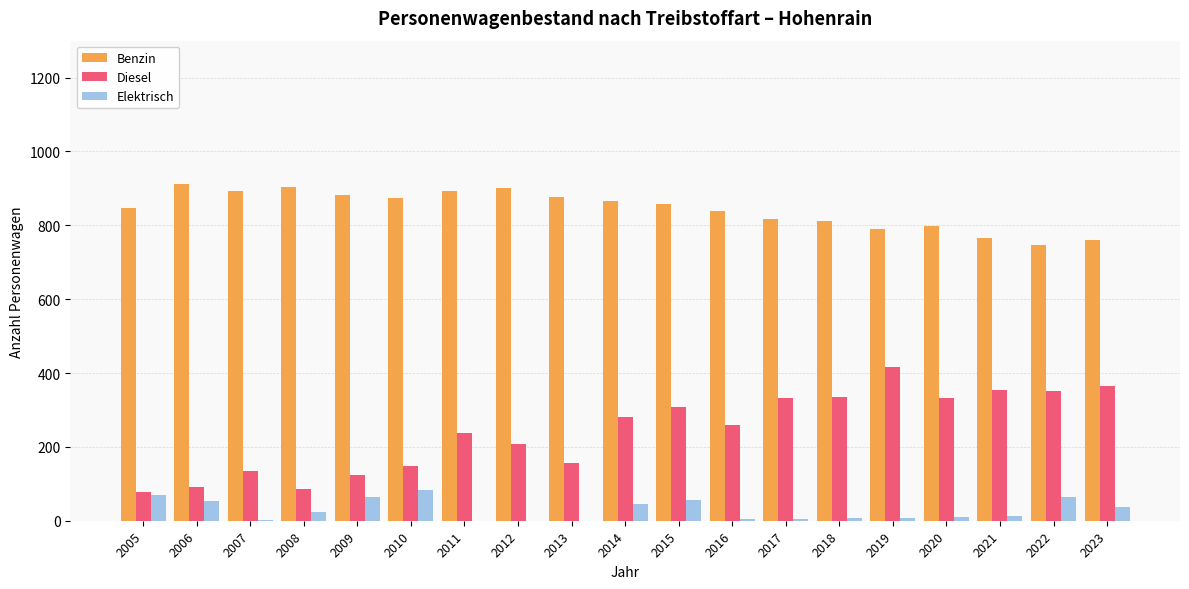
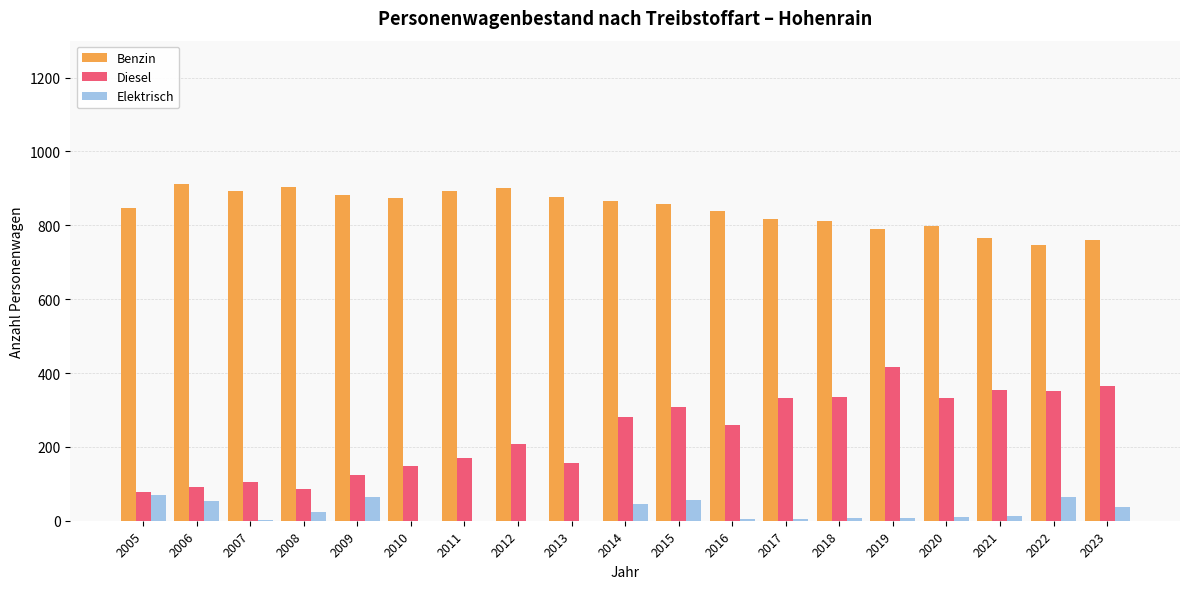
Diesel, 2007: 130 -> 110
Elektrisch, 2010: 80 -> 0
Diesel, 2011: 240 -> 170
